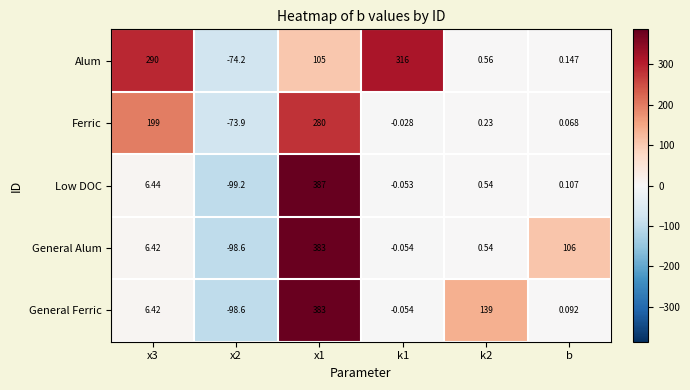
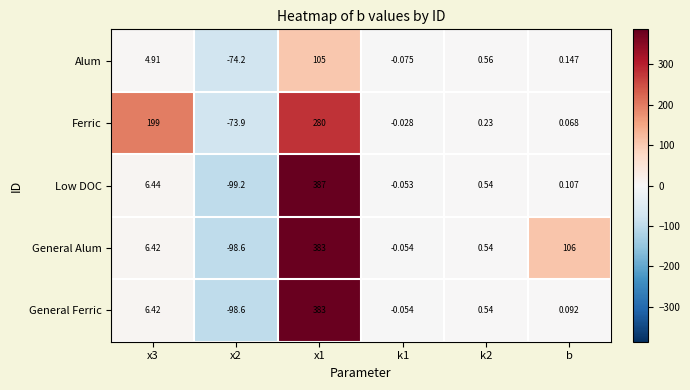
Alum, x3: 290 -> 4.91
Alum, k1: 316 -> -0.075
General Ferric, k2: 139 -> 0.54
